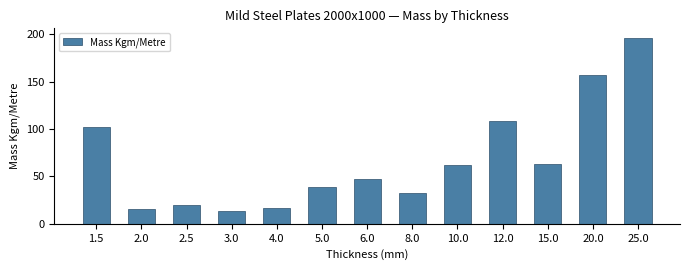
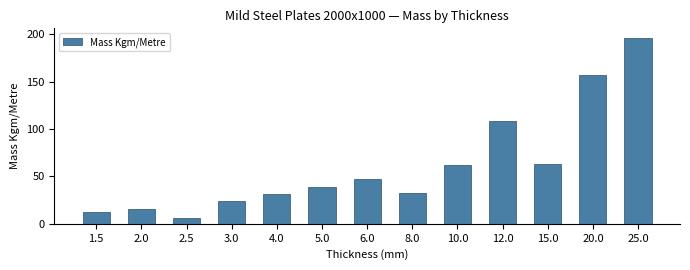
1.5: 100 -> 10
2.5: 20 -> 10
3.0: 10 -> 20
4.0: 20 -> 30
